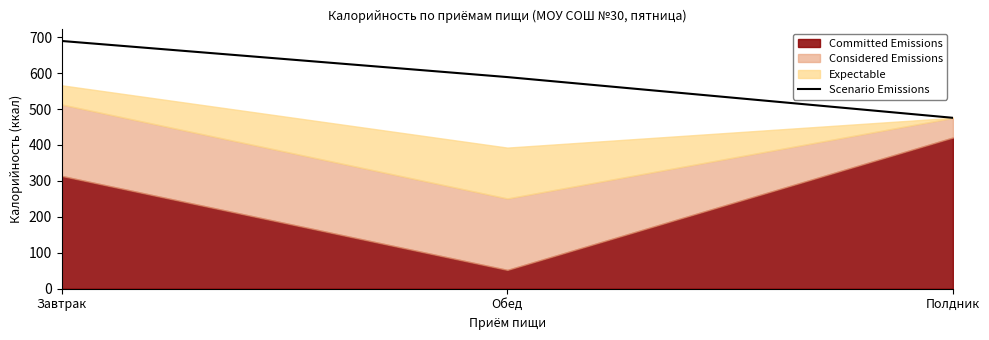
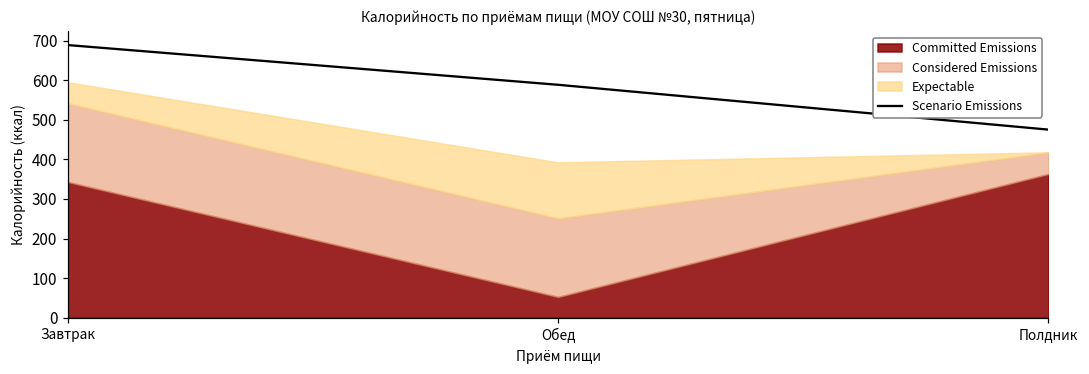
Committed Emissions, Завтрак: 310 -> 340
Committed Emissions, Полдник: 420 -> 360
